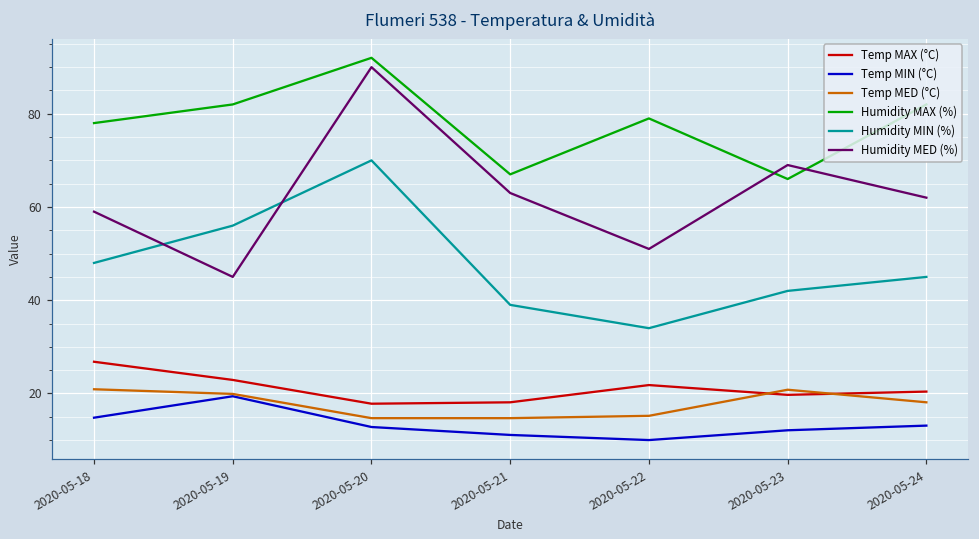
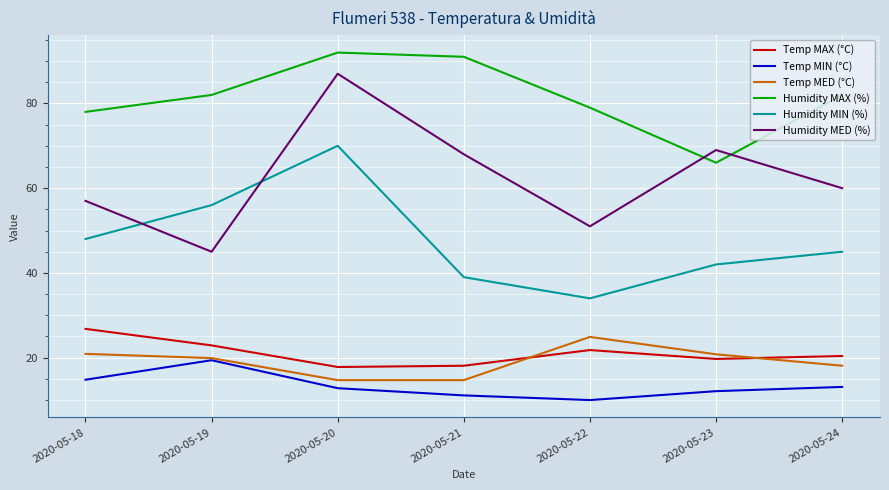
Humidity MED (%), 2020-05-18: 59 -> 57
Humidity MED (%), 2020-05-20: 90 -> 87
Humidity MAX (%), 2020-05-21: 67 -> 91
Humidity MED (%), 2020-05-21: 63 -> 68
Temp MED (°C), 2020-05-22: 15 -> 25
Humidity MED (%), 2020-05-24: 62 -> 60
